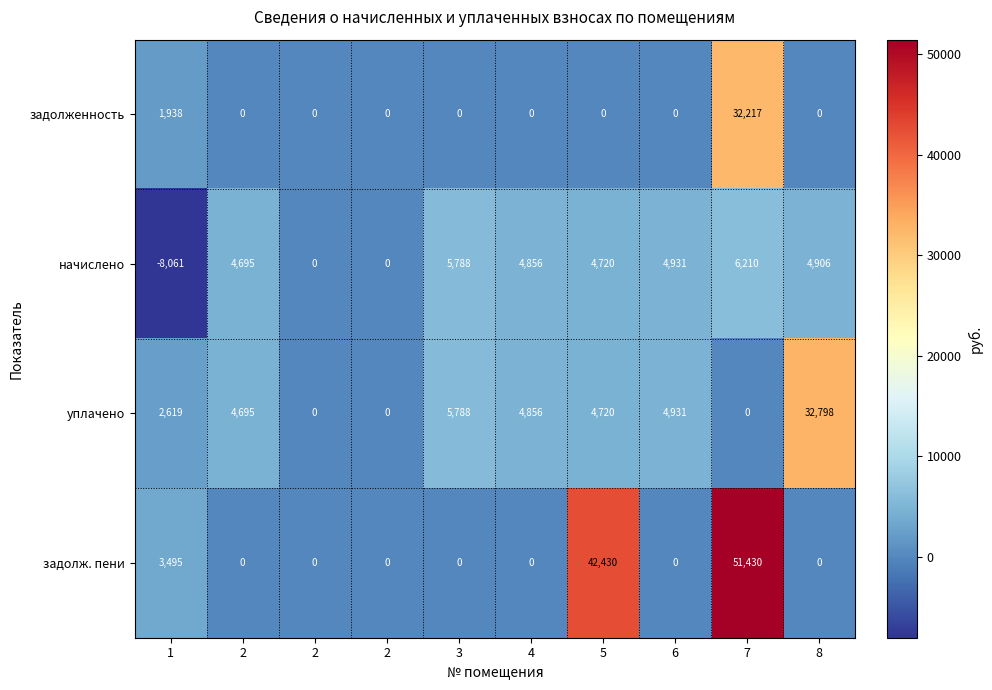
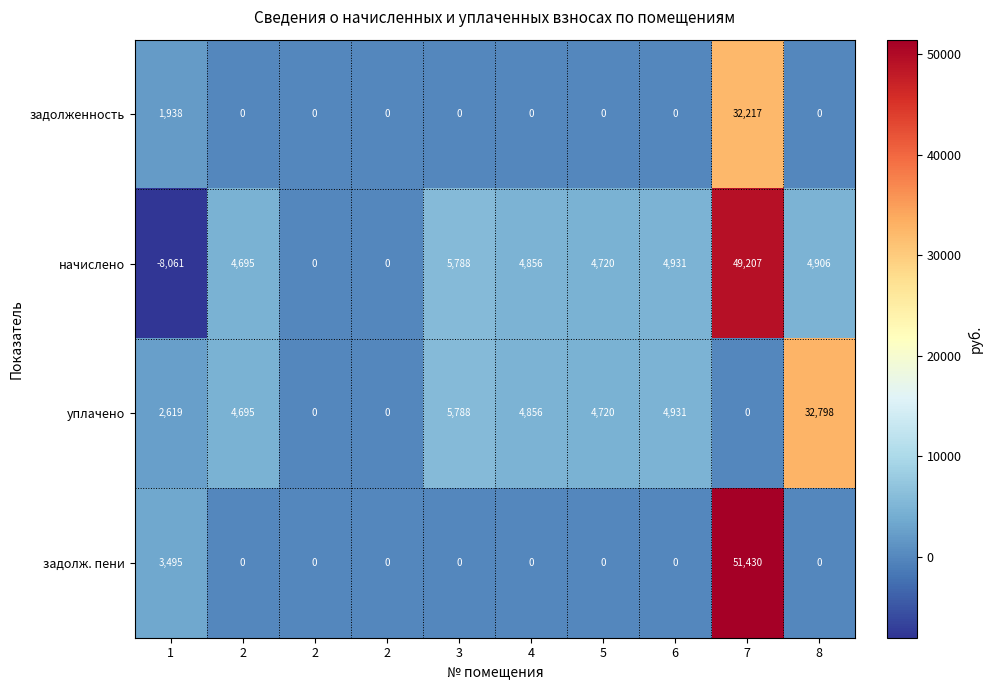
начислено, 7: 6,210 -> 49,207
задолж. пени, 5: 42,430 -> 0
